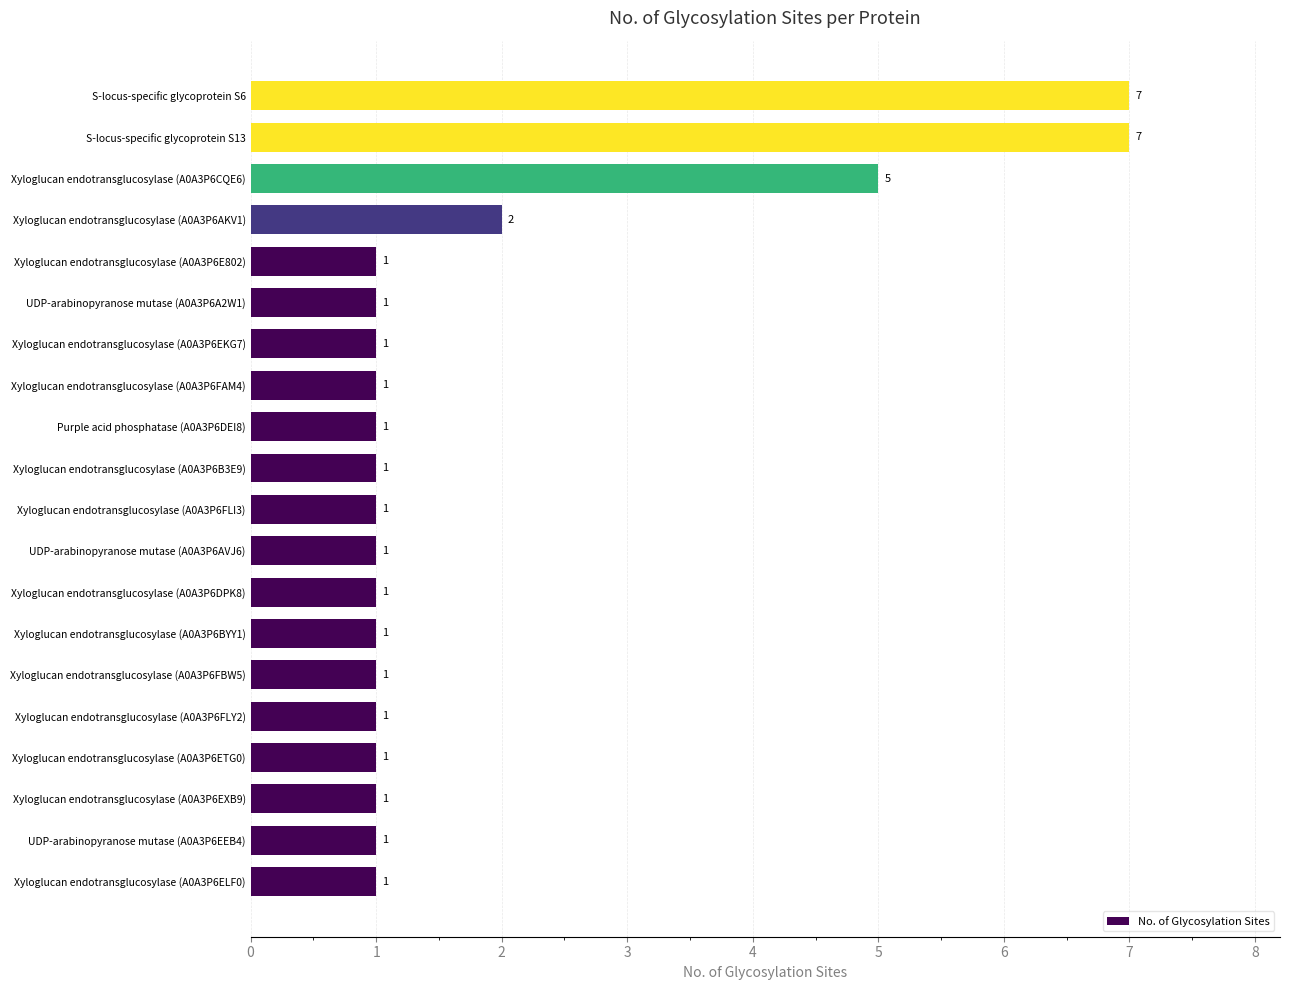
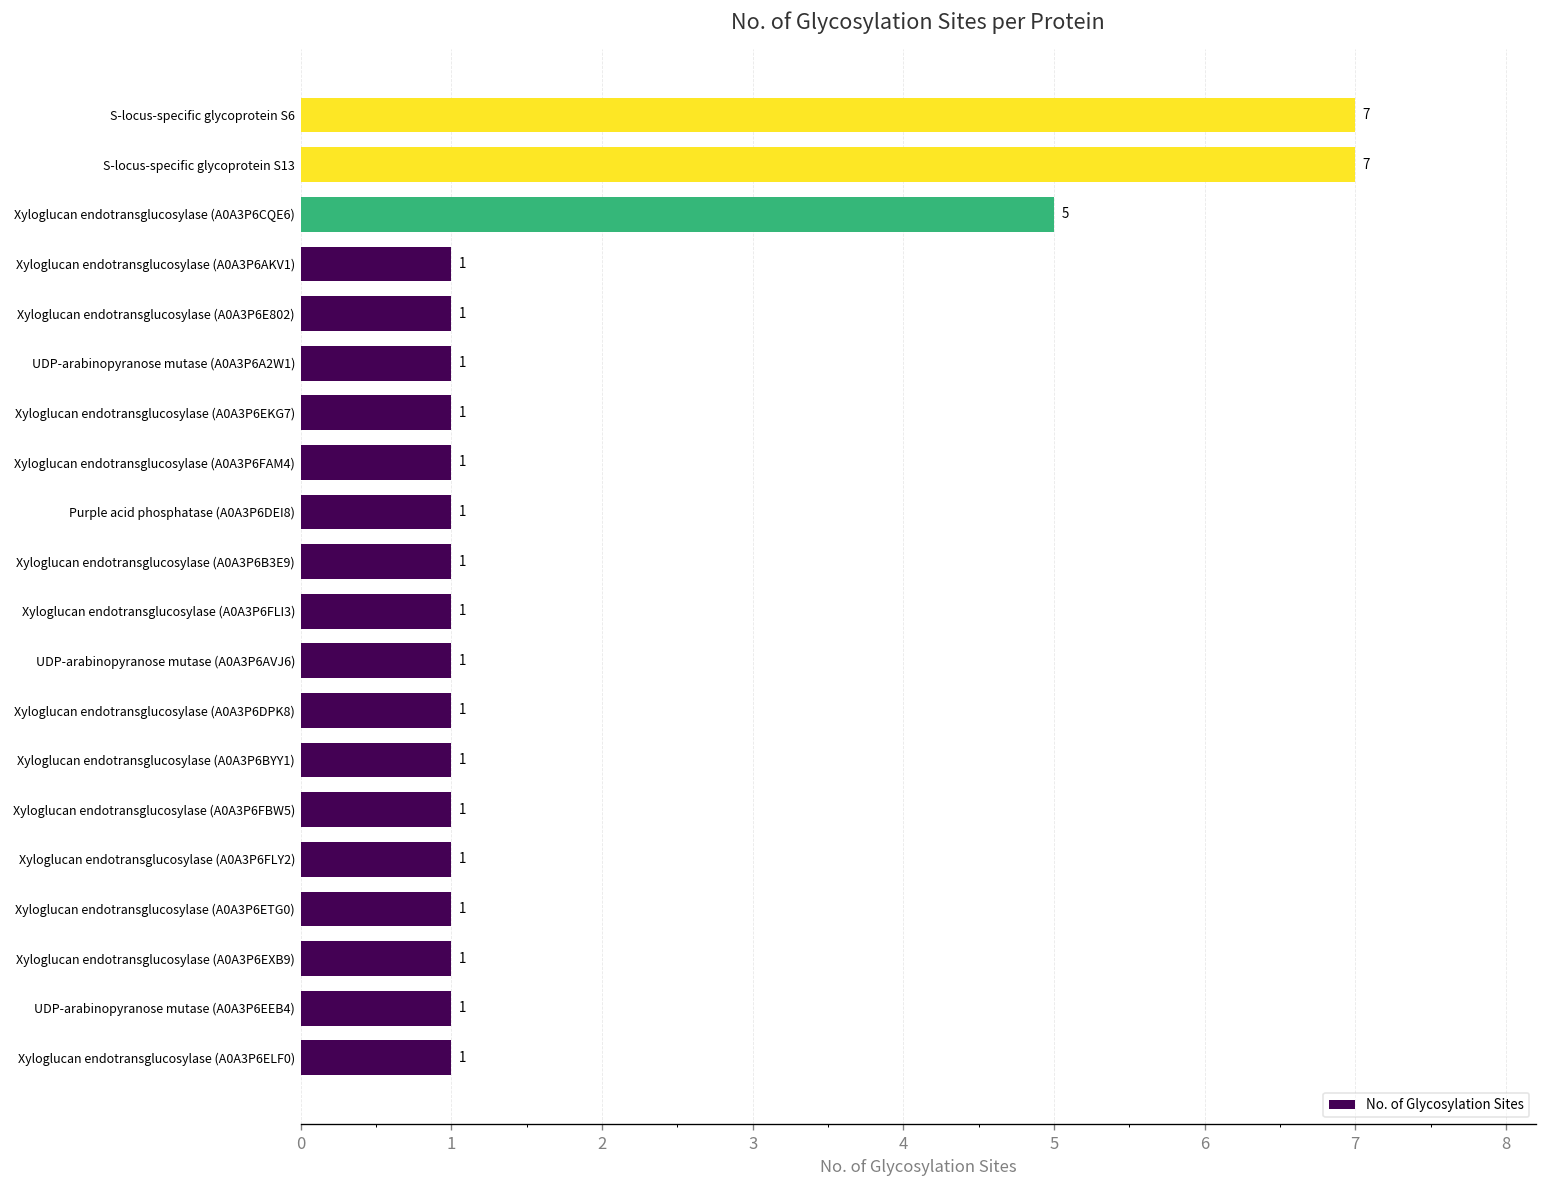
Xyloglucan endotransglucosylase (A0A3P6AKV1): 2 -> 1
